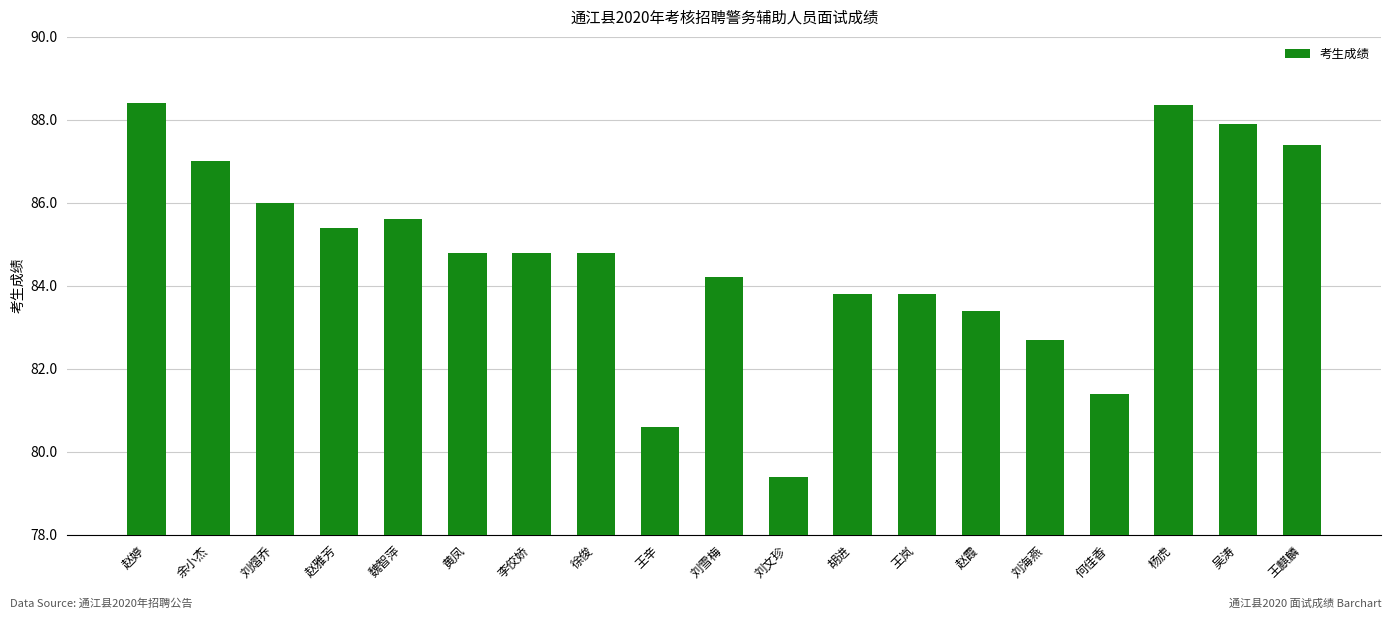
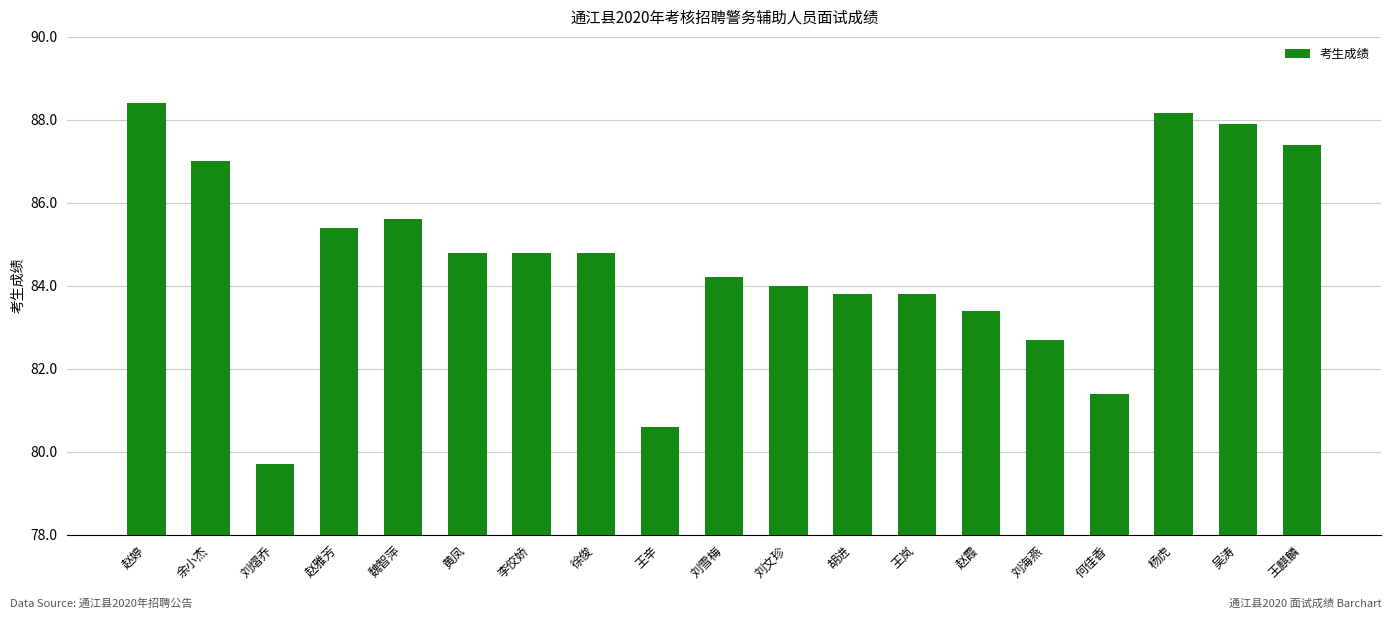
刘熠乔: 86.0 -> 79.7
刘文珍: 79.4 -> 84.0
杨虎: 88.4 -> 88.2
